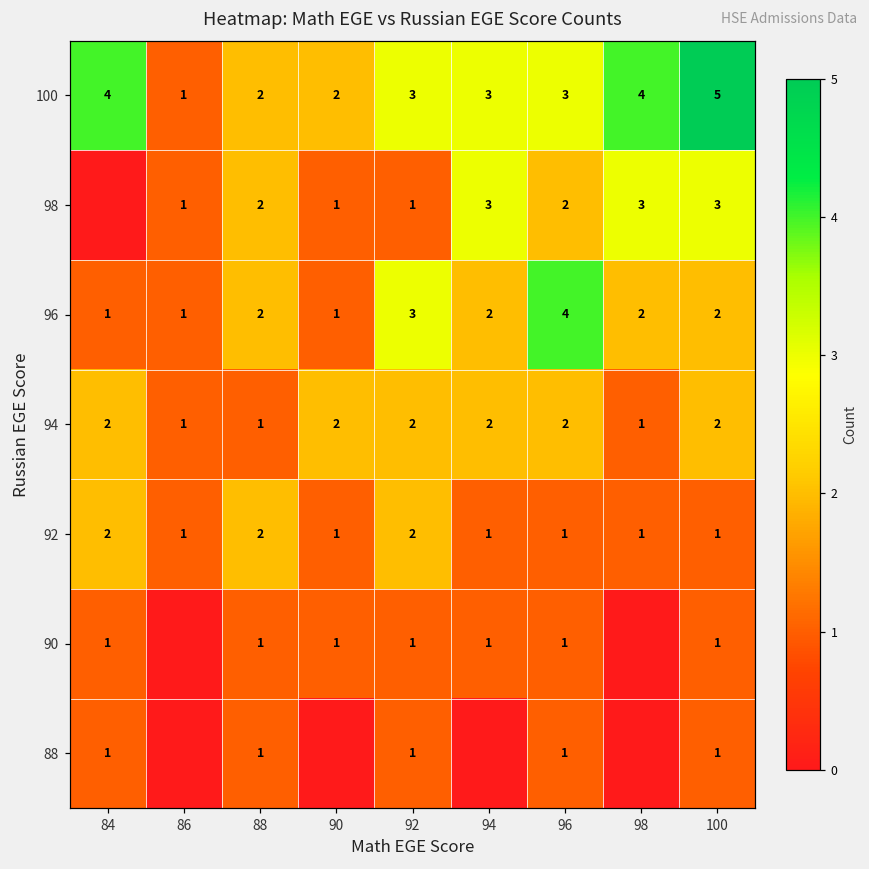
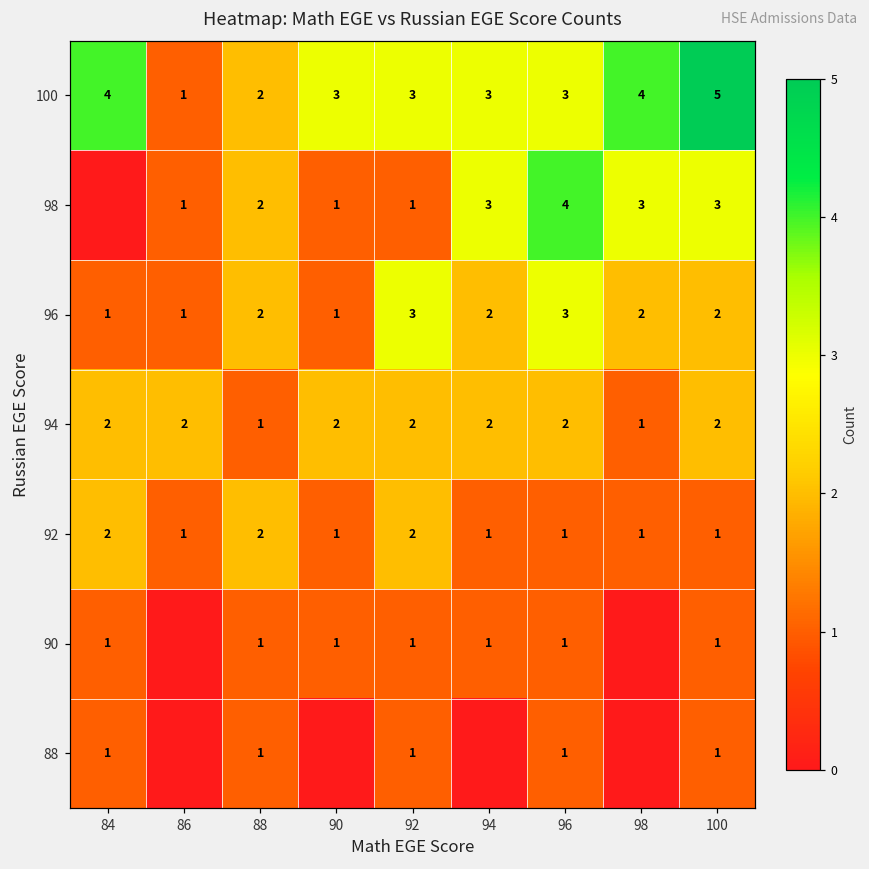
100, 90: 2 -> 3
98, 96: 2 -> 4
96, 96: 4 -> 3
94, 86: 1 -> 2
